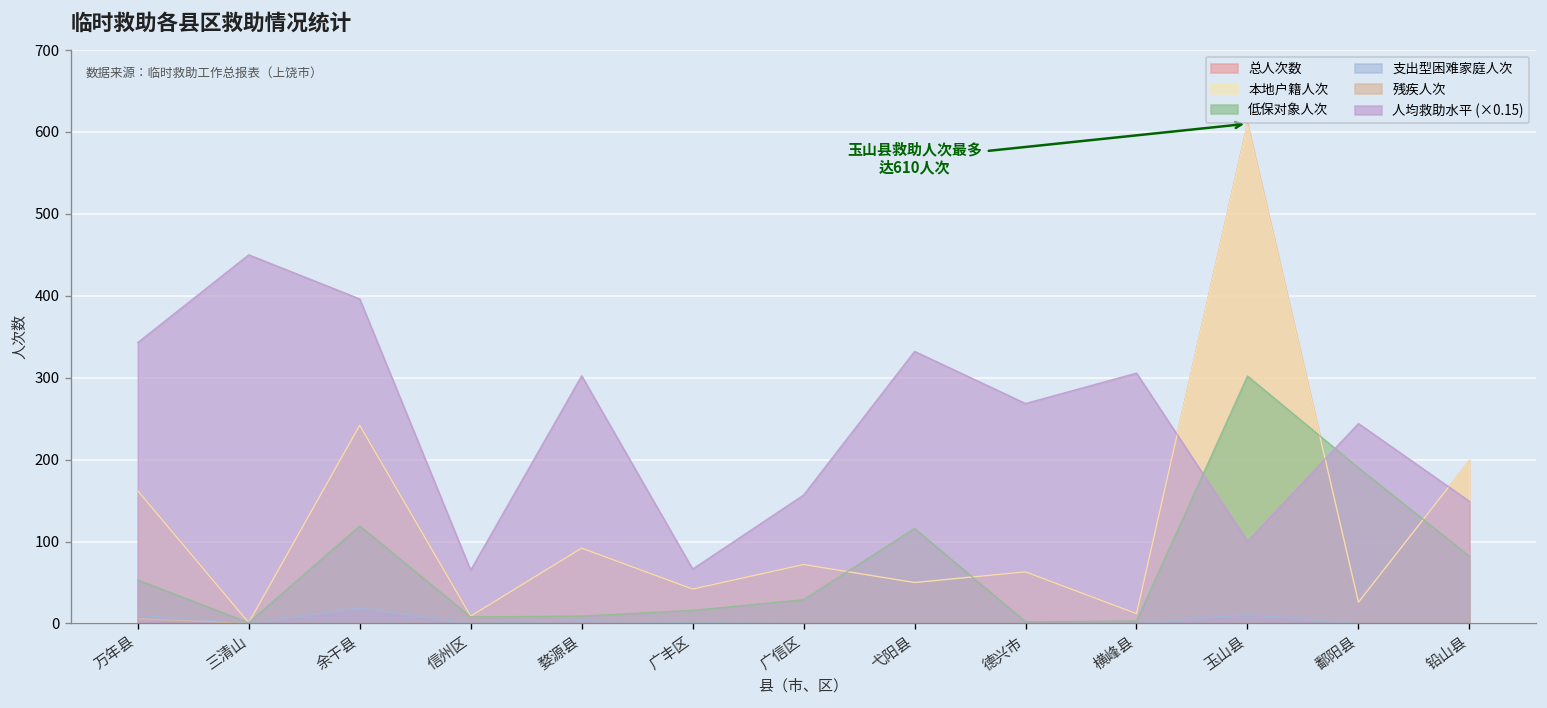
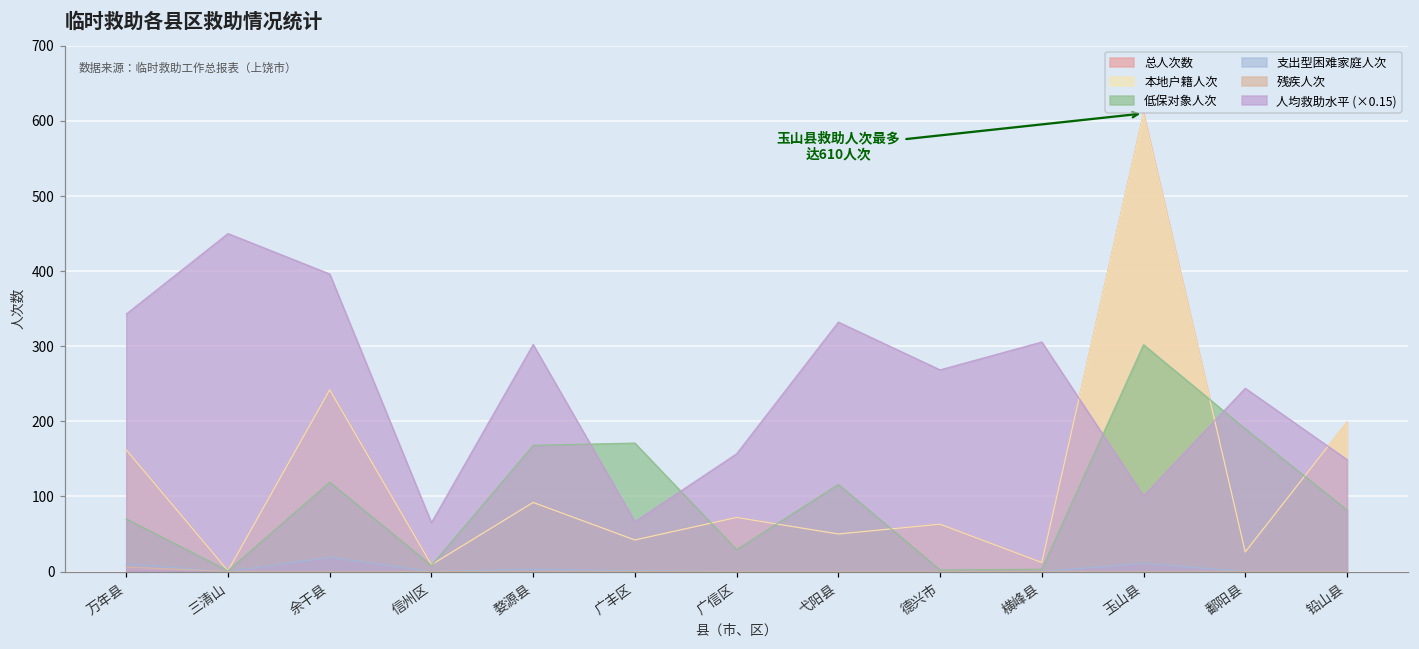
低保对象人次, 万年县: 50 -> 70
低保对象人次, 婺源县: 10 -> 170
低保对象人次, 广丰区: 20 -> 170
